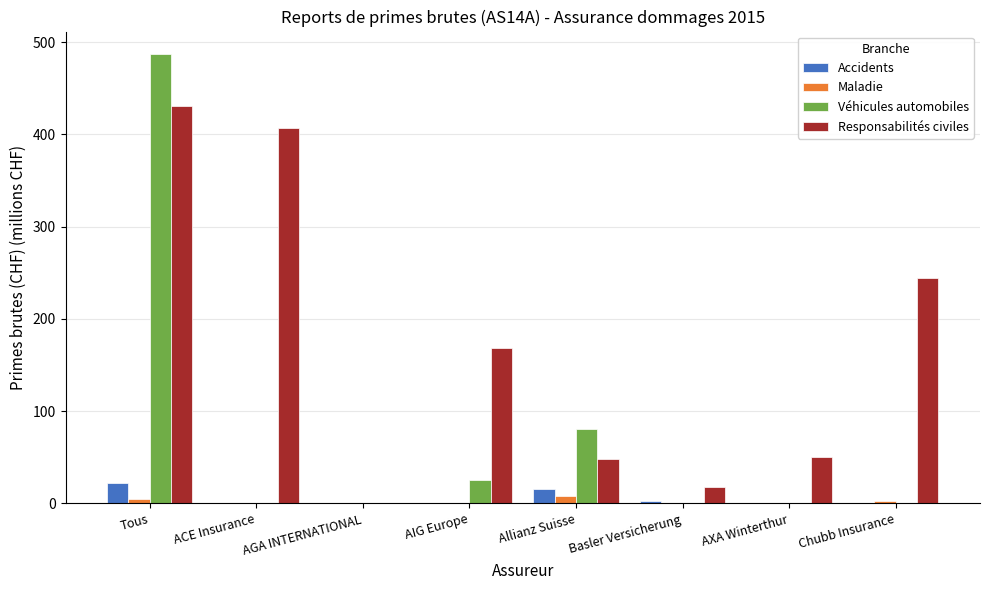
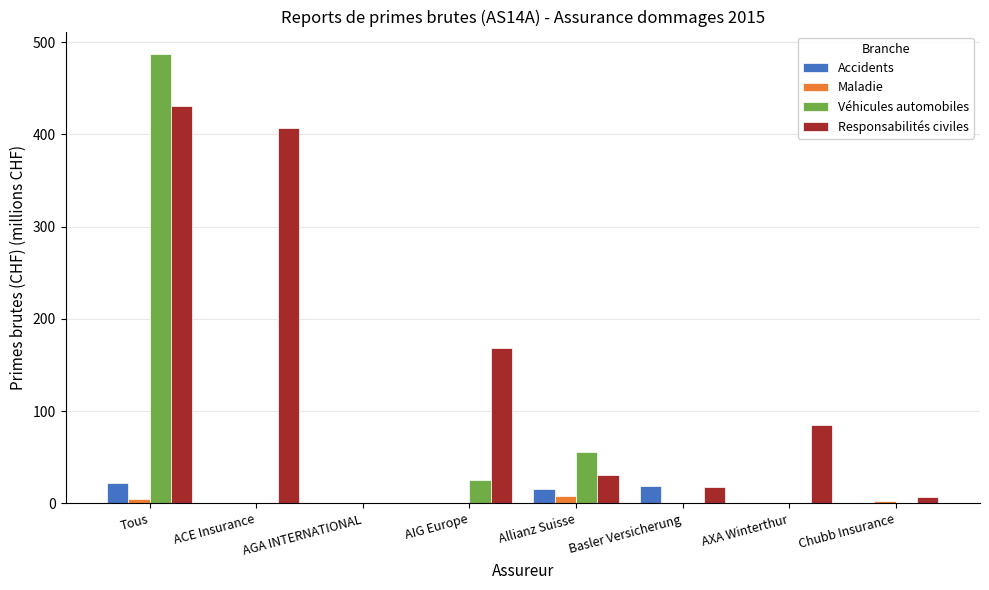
Véhicules automobiles, Allianz Suisse: 80 -> 60
Responsabilités civiles, Allianz Suisse: 50 -> 30
Accidents, Basler Versicherung: 0 -> 20
Responsabilités civiles, AXA Winterthur: 50 -> 90
Responsabilités civiles, Chubb Insurance: 240 -> 10
